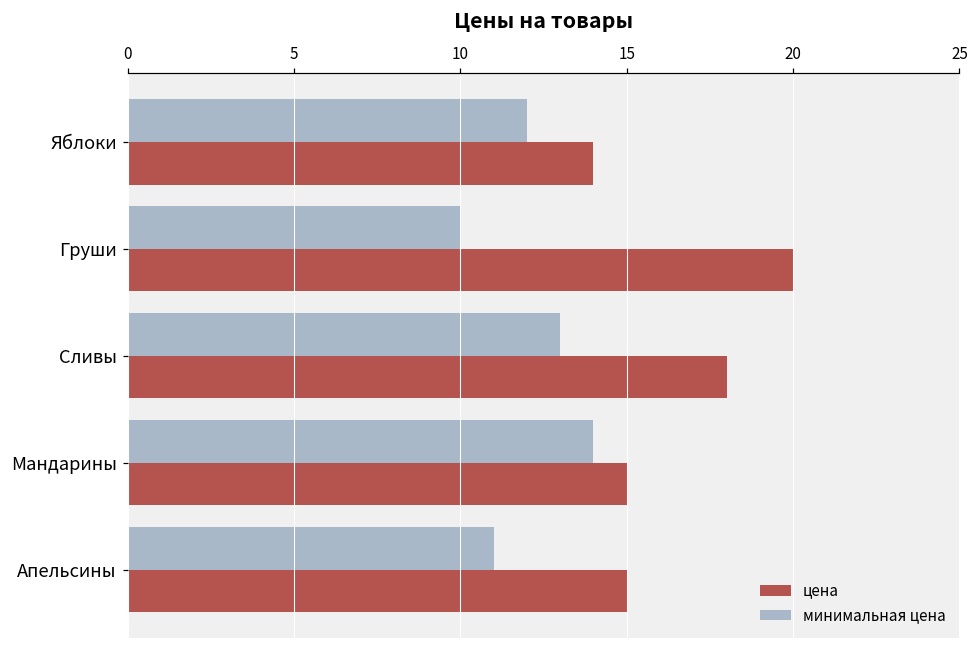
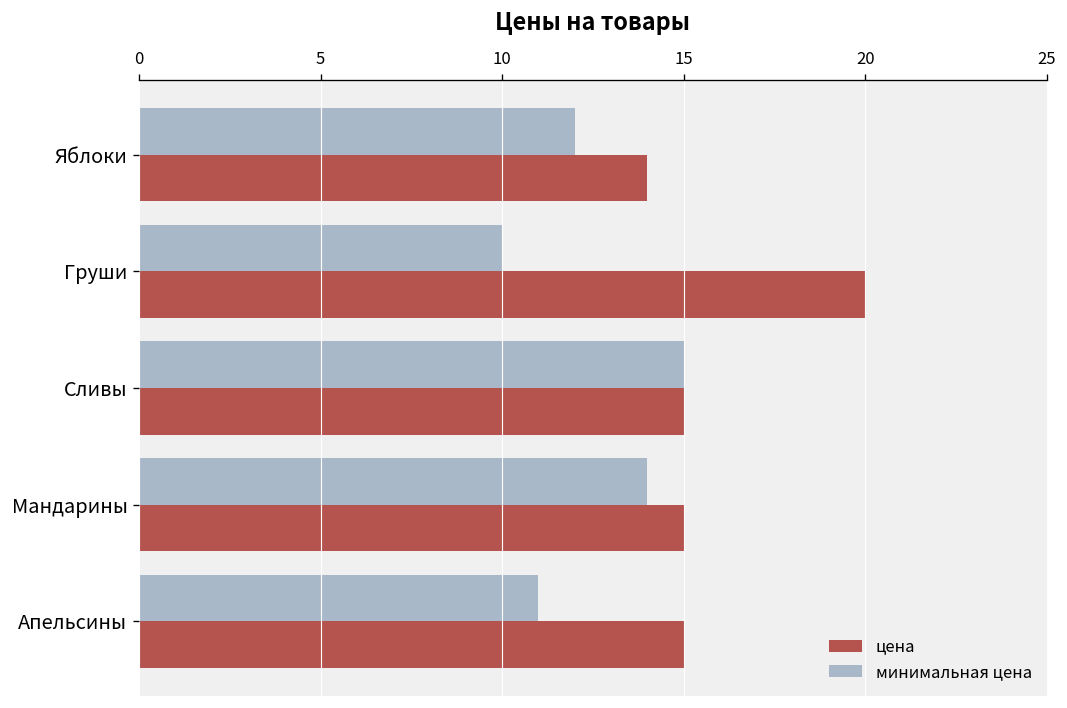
минимальная цена, Сливы: 13 -> 15
цена, Сливы: 18 -> 15
